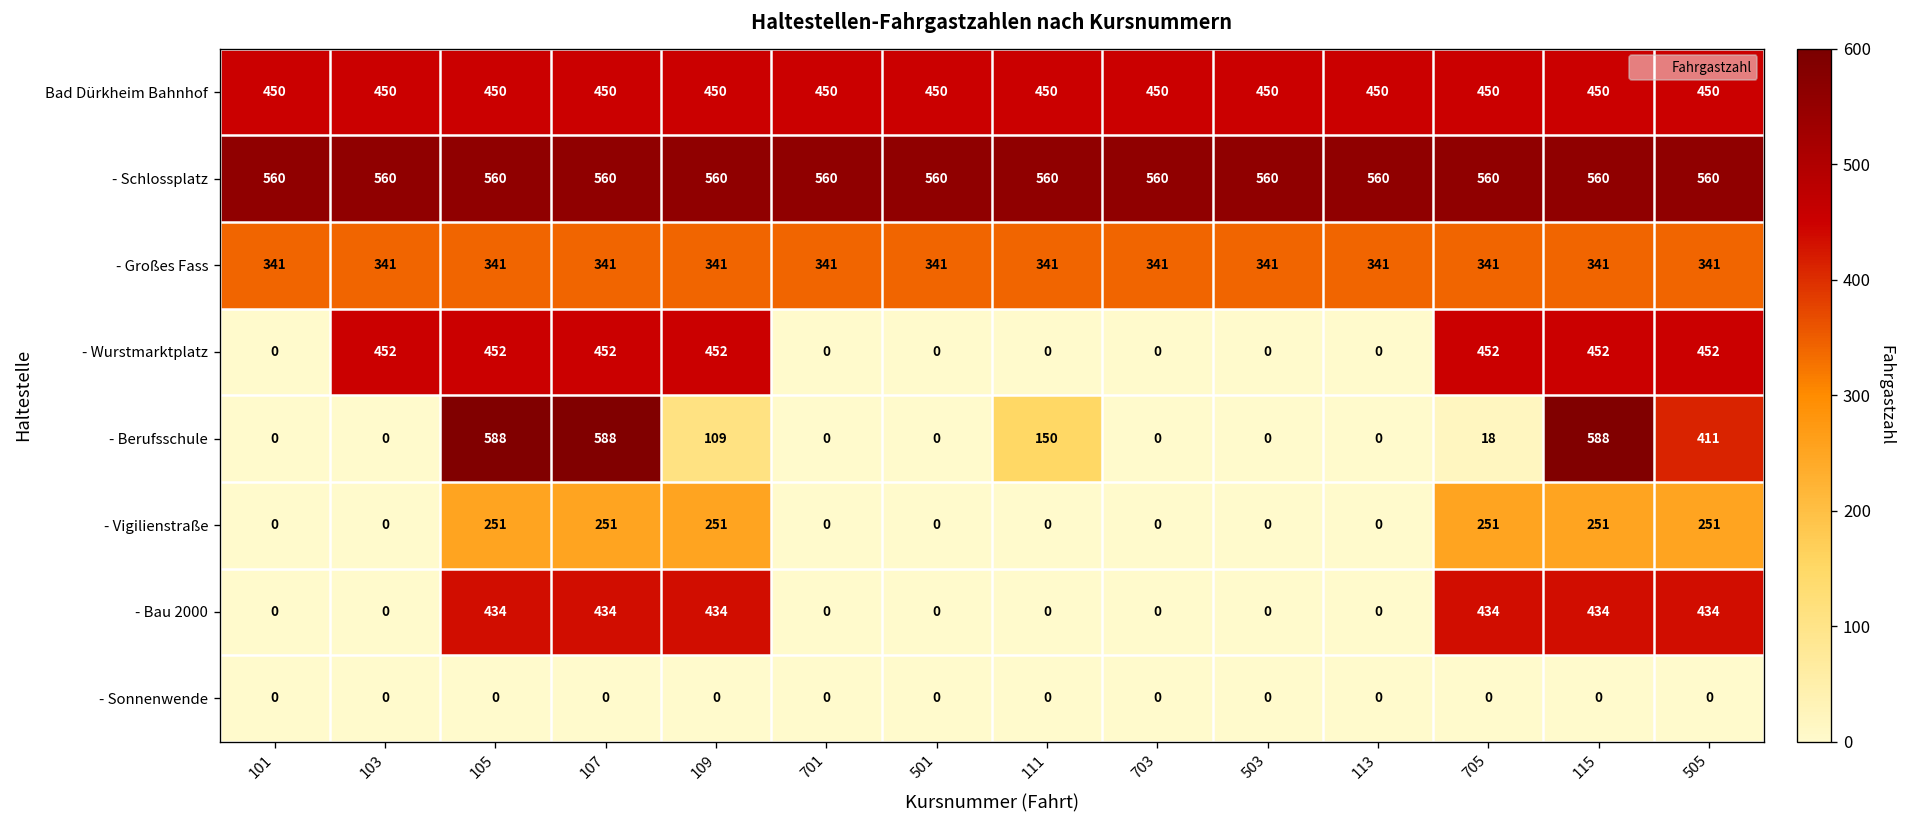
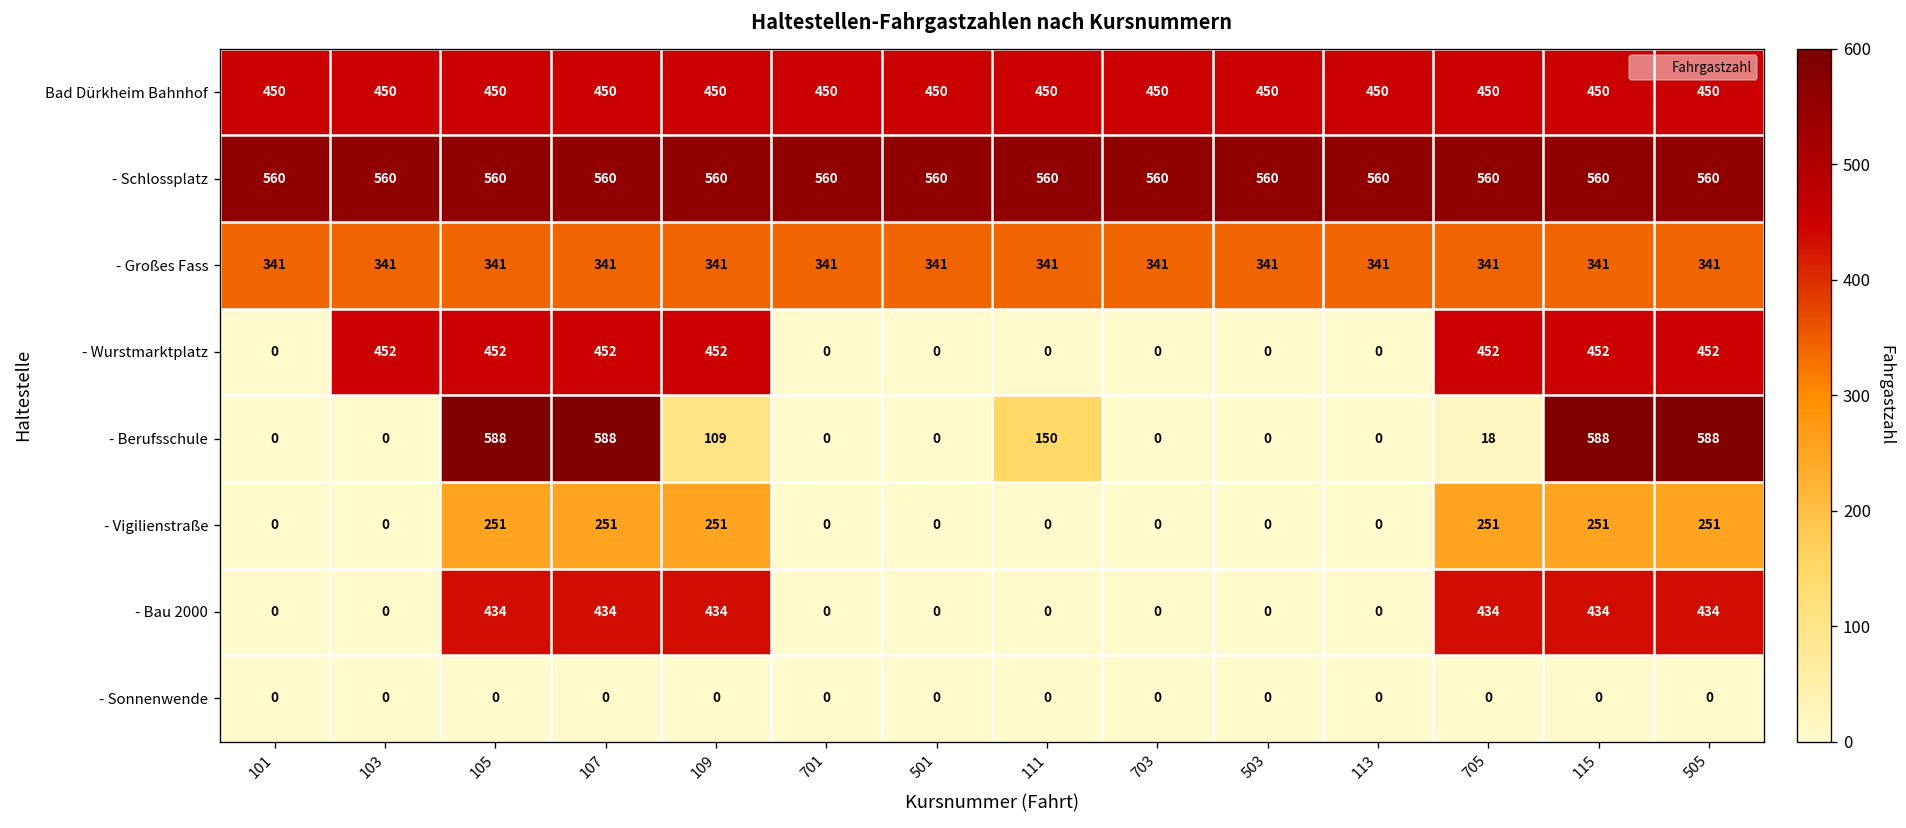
- Berufsschule, 505: 411 -> 588
